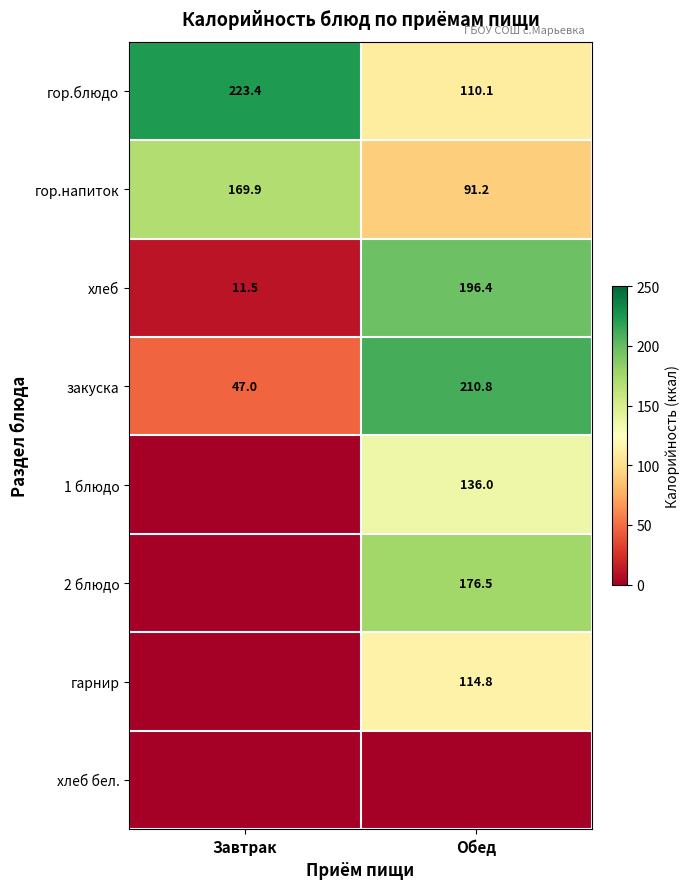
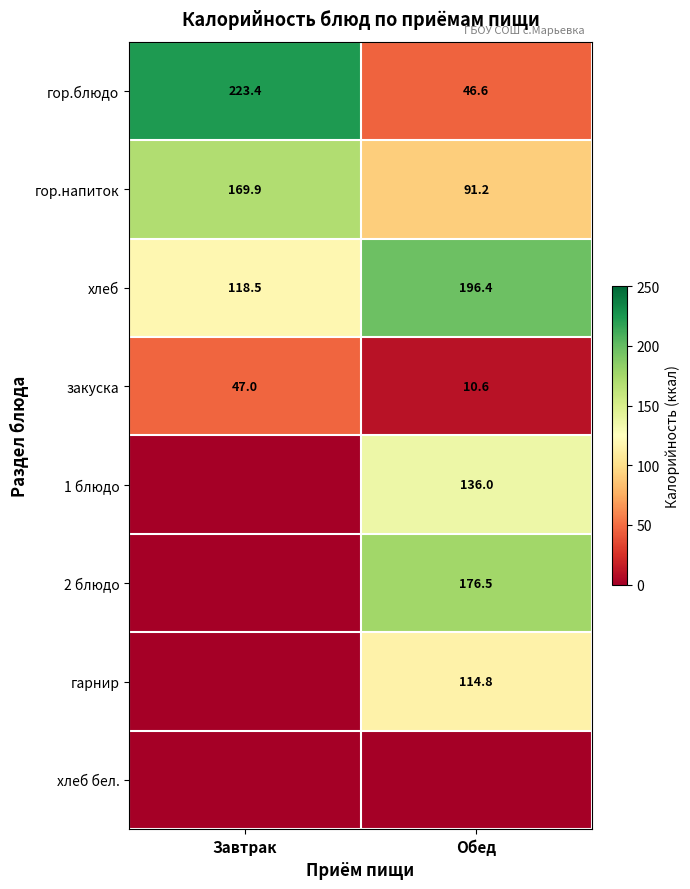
гор.блюдо, Обед: 110.1 -> 46.6
хлеб, Завтрак: 11.5 -> 118.5
закуска, Обед: 210.8 -> 10.6
